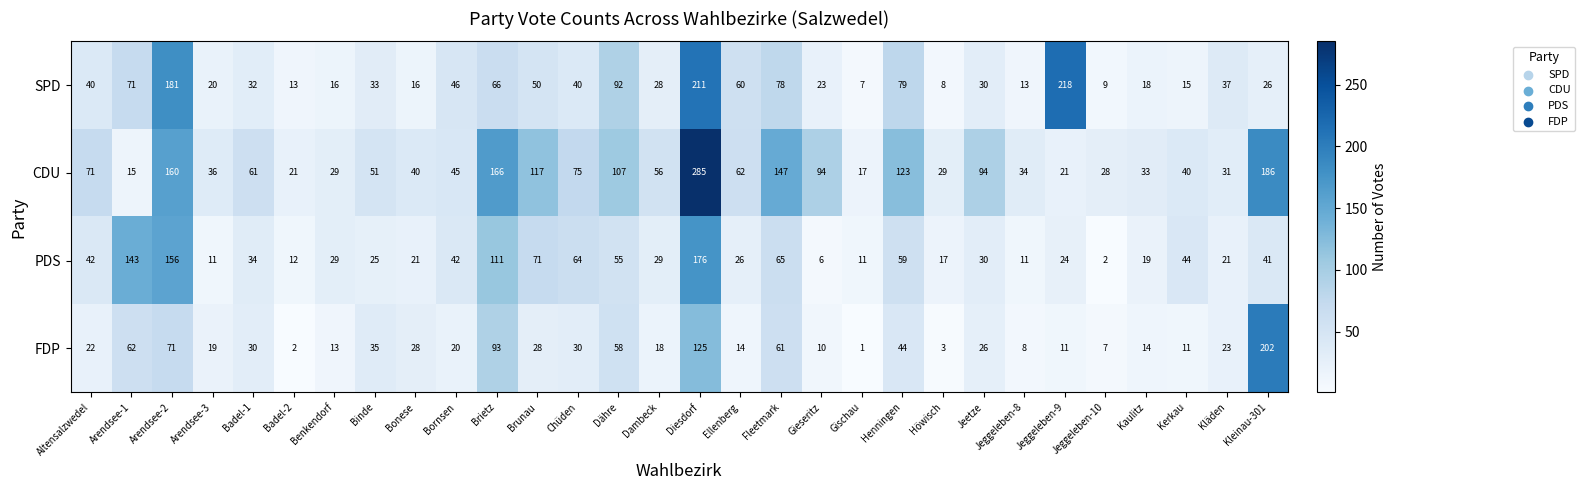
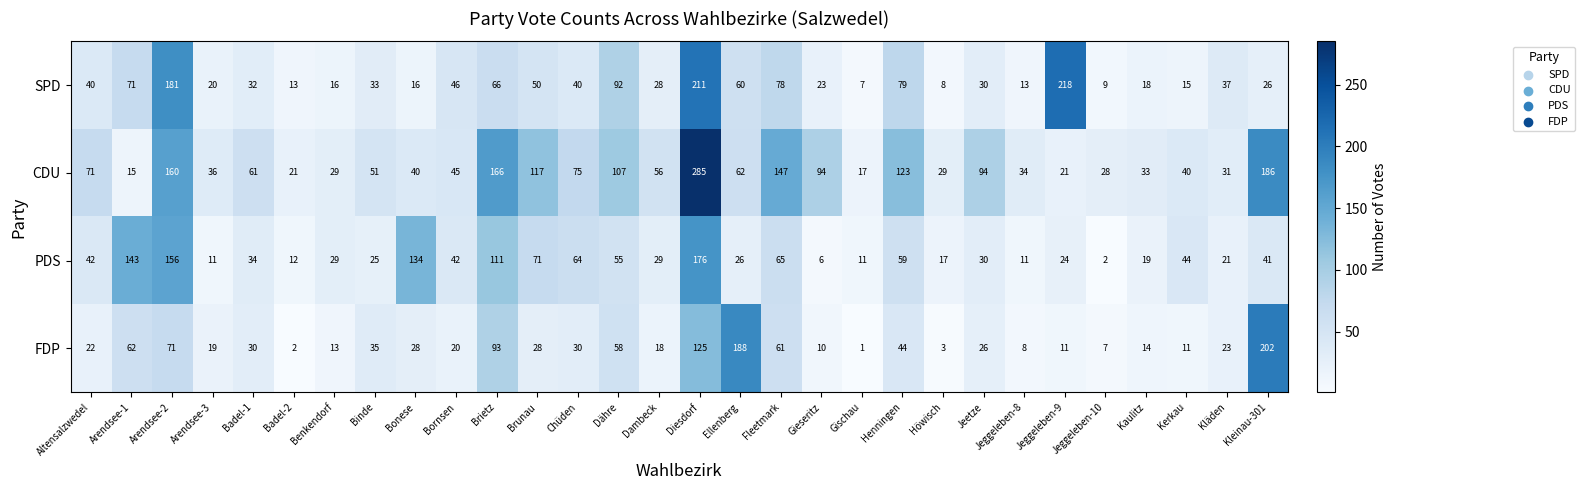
PDS, Bonese: 21 -> 134
FDP, Ellenberg: 14 -> 188
